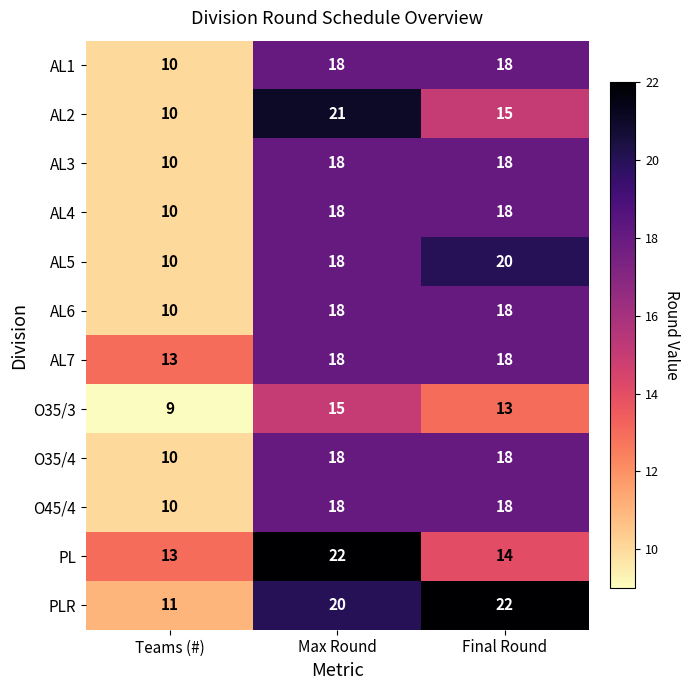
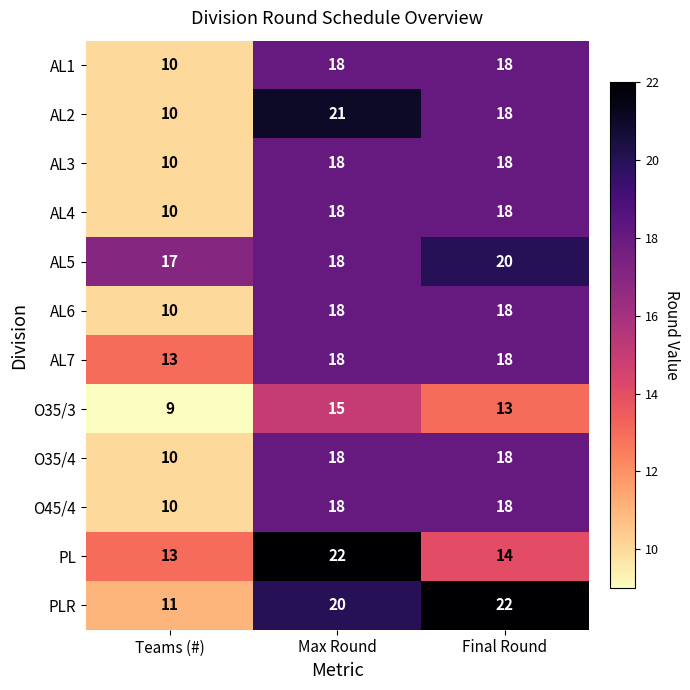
AL2, Final Round: 15 -> 18
AL5, Teams (#): 10 -> 17
